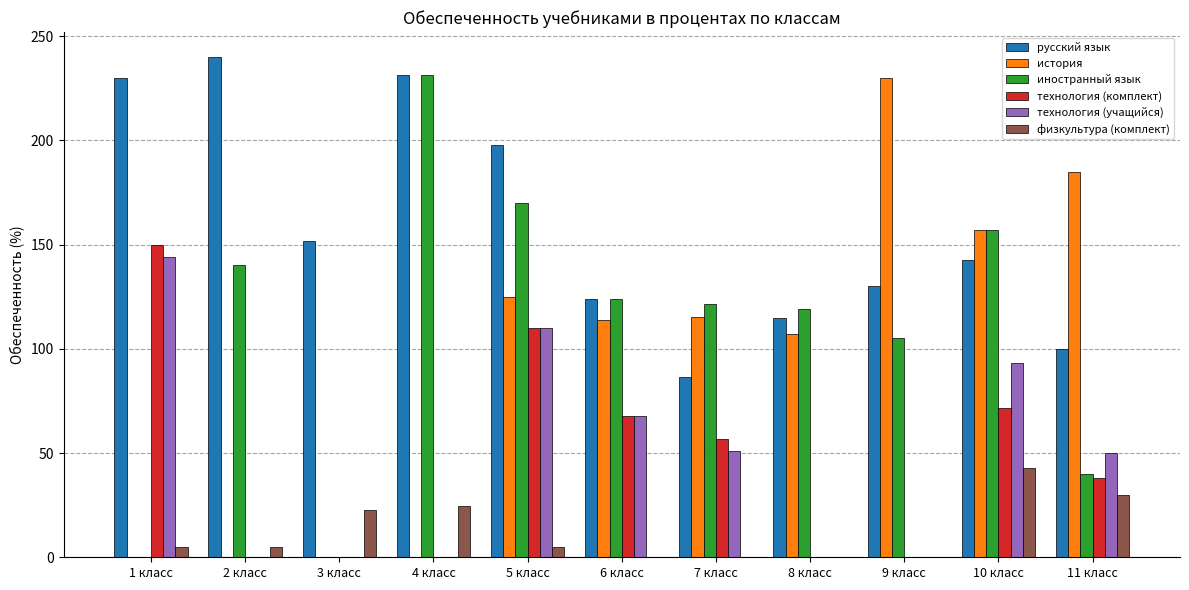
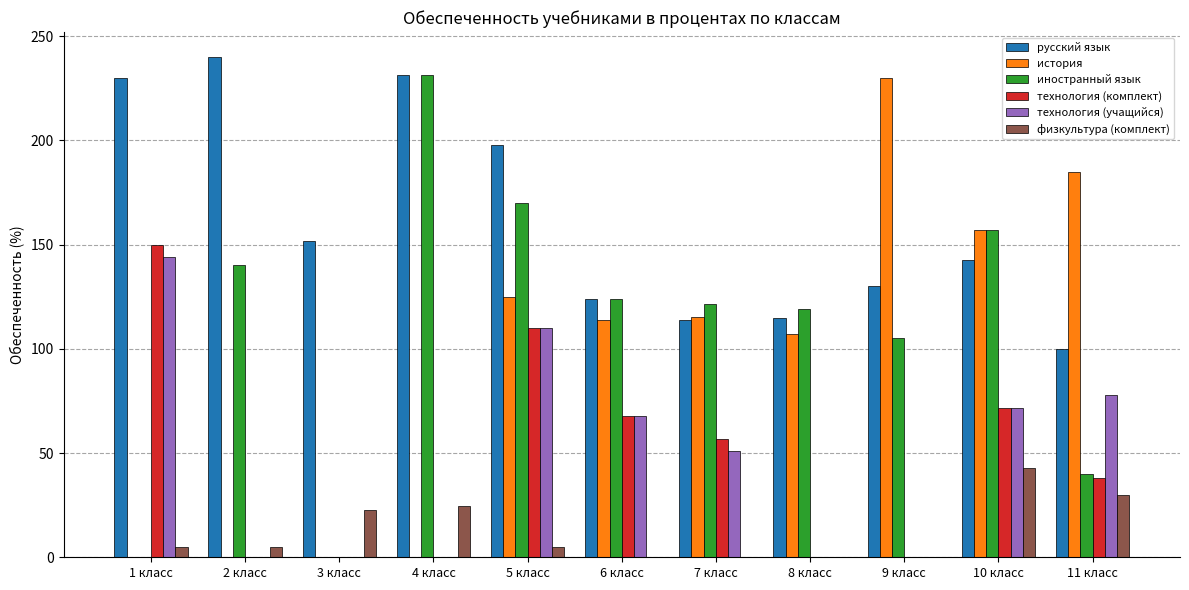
русский язык, 7 класс: 86 -> 114
технология (учащийся), 10 класс: 93 -> 71
технология (учащийся), 11 класс: 50 -> 78
